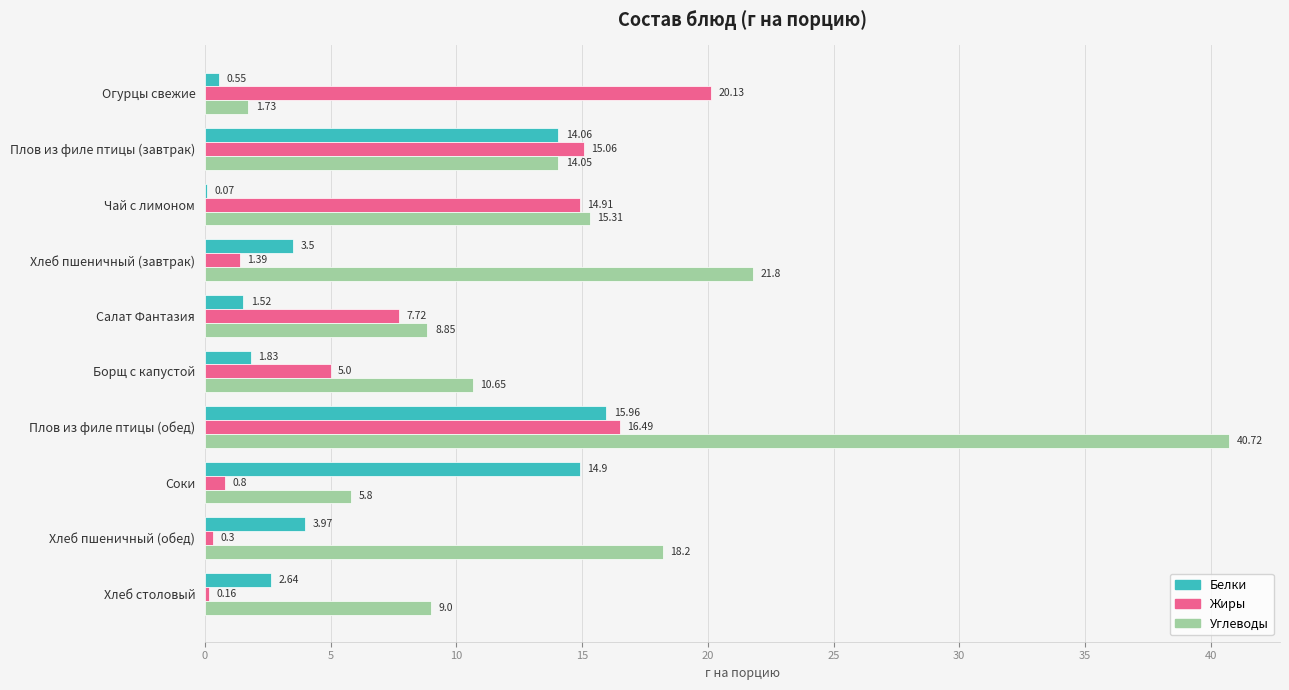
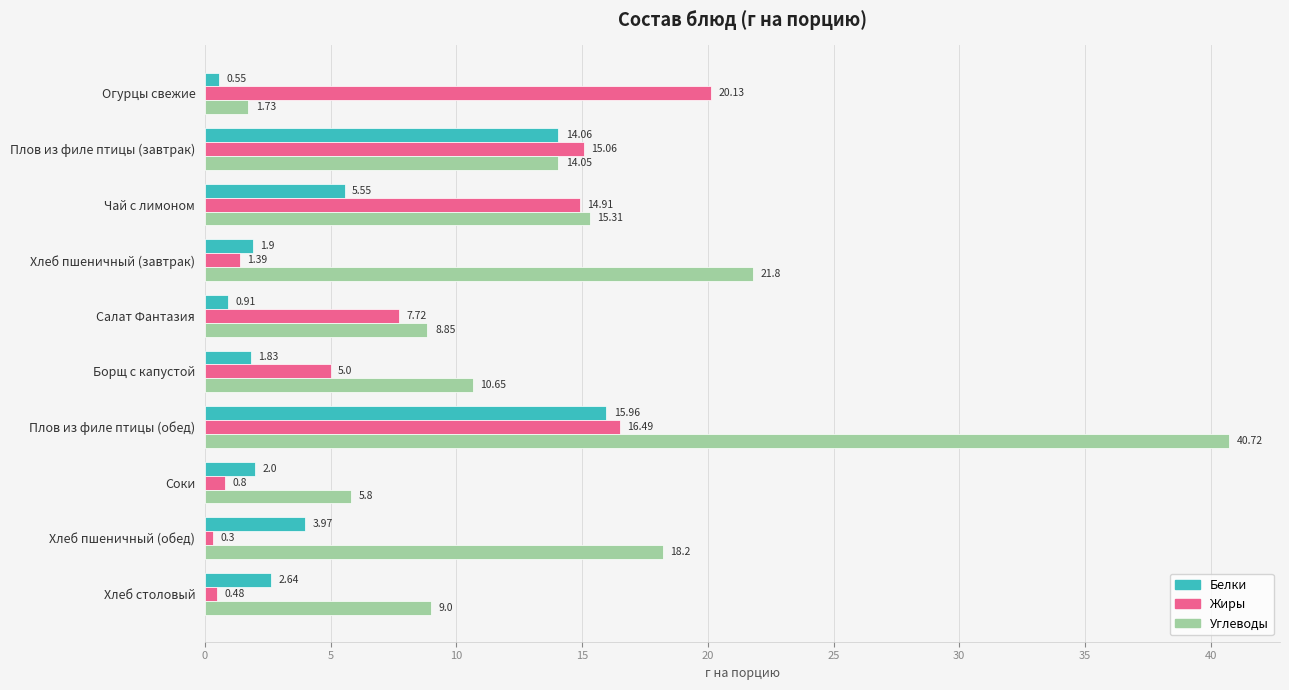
Белки, Чай с лимоном: 0.07 -> 5.55
Белки, Хлеб пшеничный (завтрак): 3.5 -> 1.9
Белки, Салат Фантазия: 1.52 -> 0.91
Белки, Соки: 14.9 -> 2.0
Жиры, Хлеб столовый: 0.16 -> 0.48
